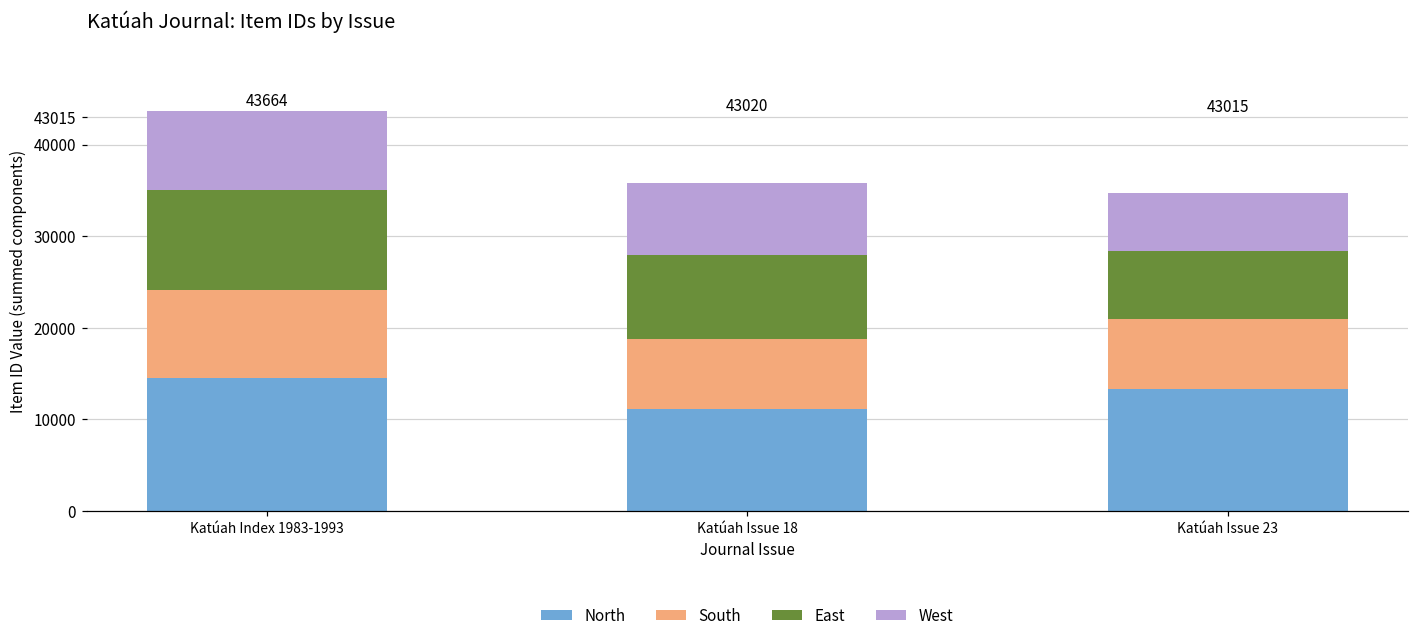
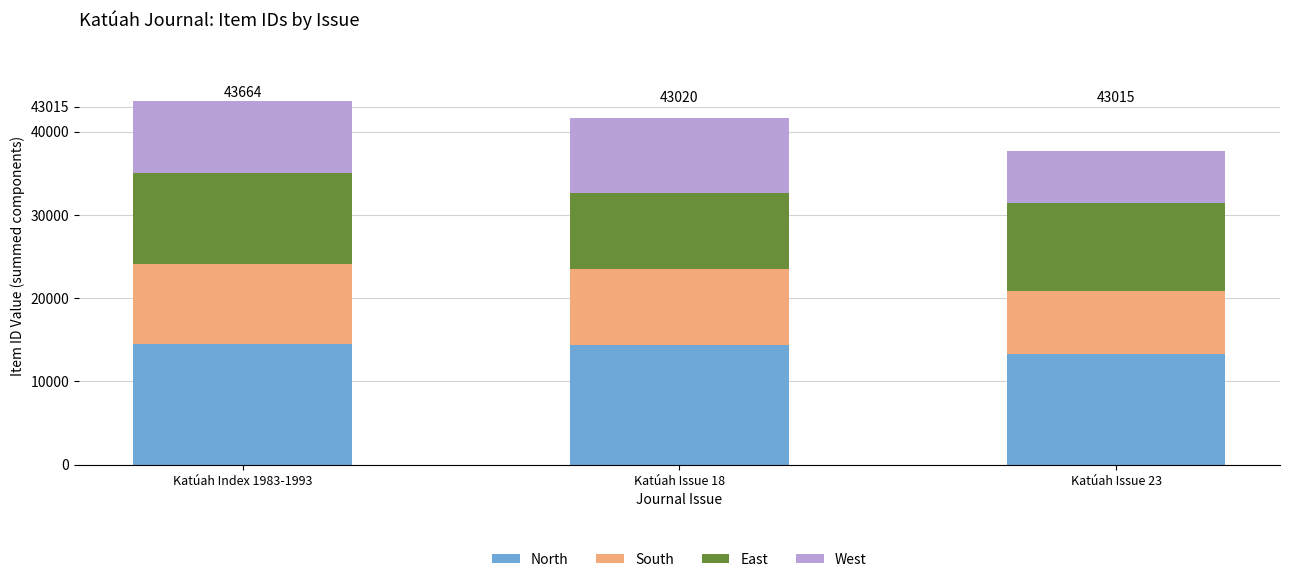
North, Katúah Issue 18: 11000 -> 14000
South, Katúah Issue 18: 8000 -> 9000
West, Katúah Issue 18: 8000 -> 9000
East, Katúah Issue 23: 8000 -> 11000
